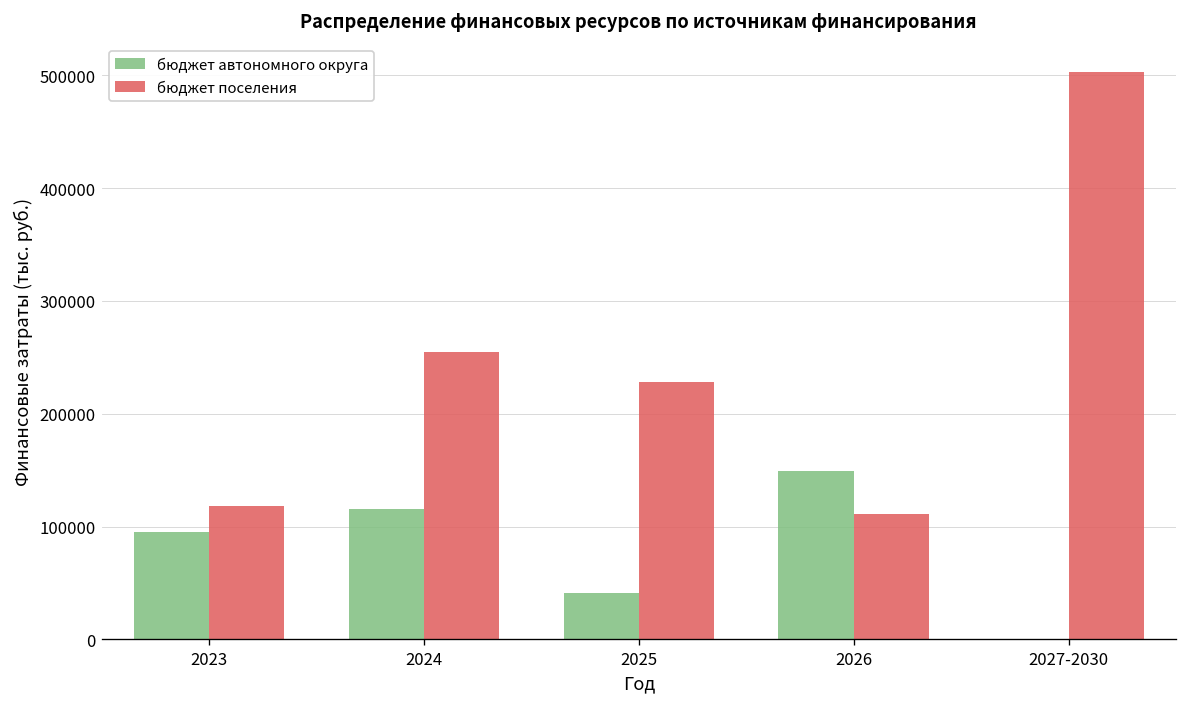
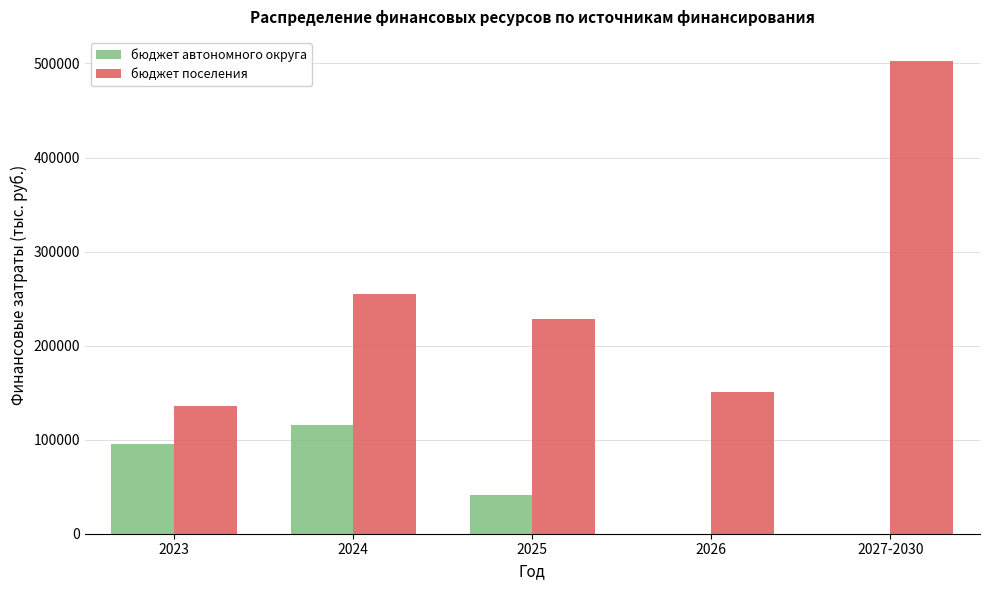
бюджет поселения, 2023: 120000 -> 140000
бюджет автономного округа, 2026: 150000 -> 0
бюджет поселения, 2026: 110000 -> 150000
